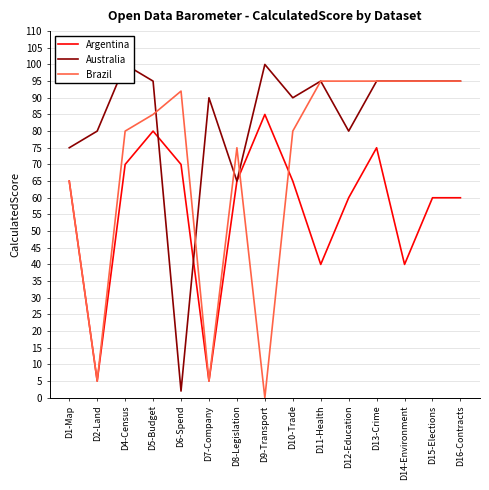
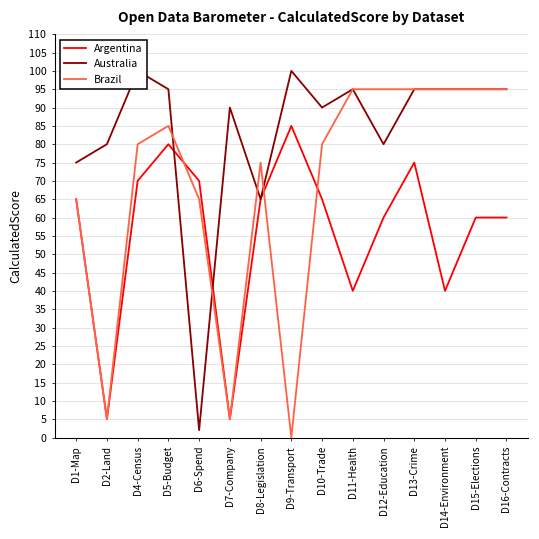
Brazil, D6-Spend: 92 -> 65
